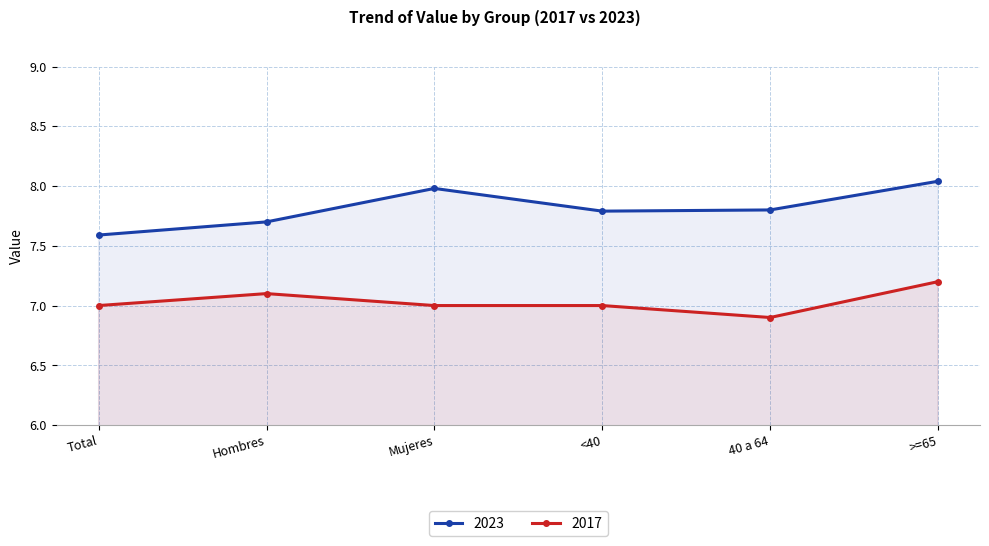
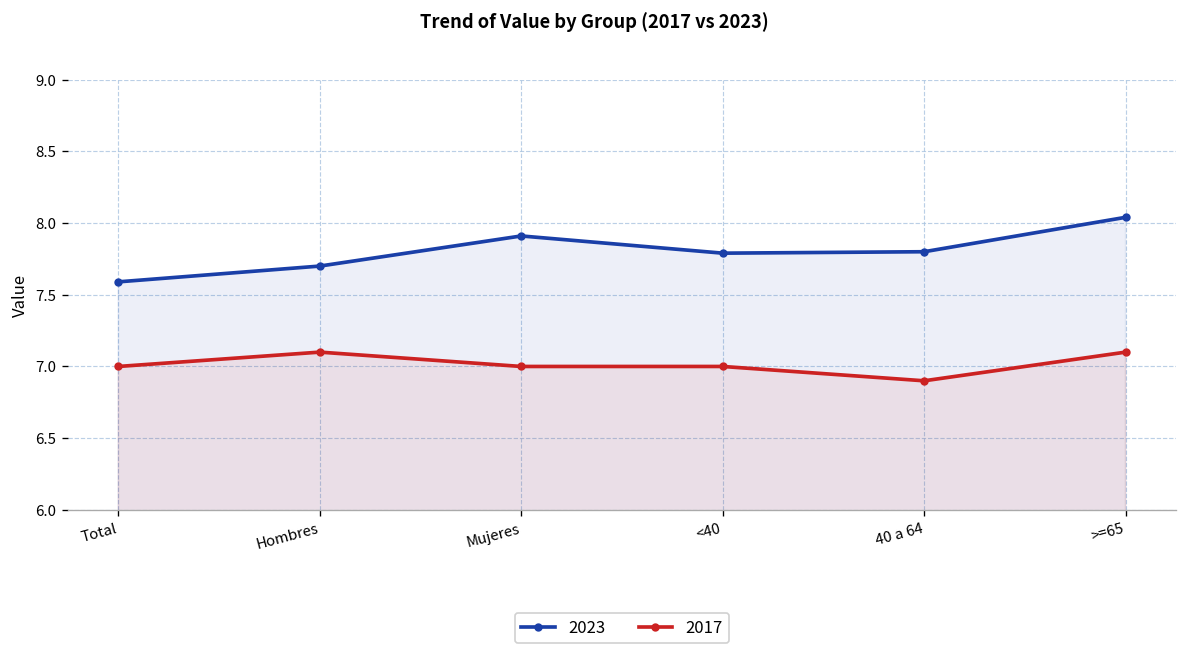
2023, Mujeres: 7.98 -> 7.91
2017, >=65: 7.2 -> 7.1
